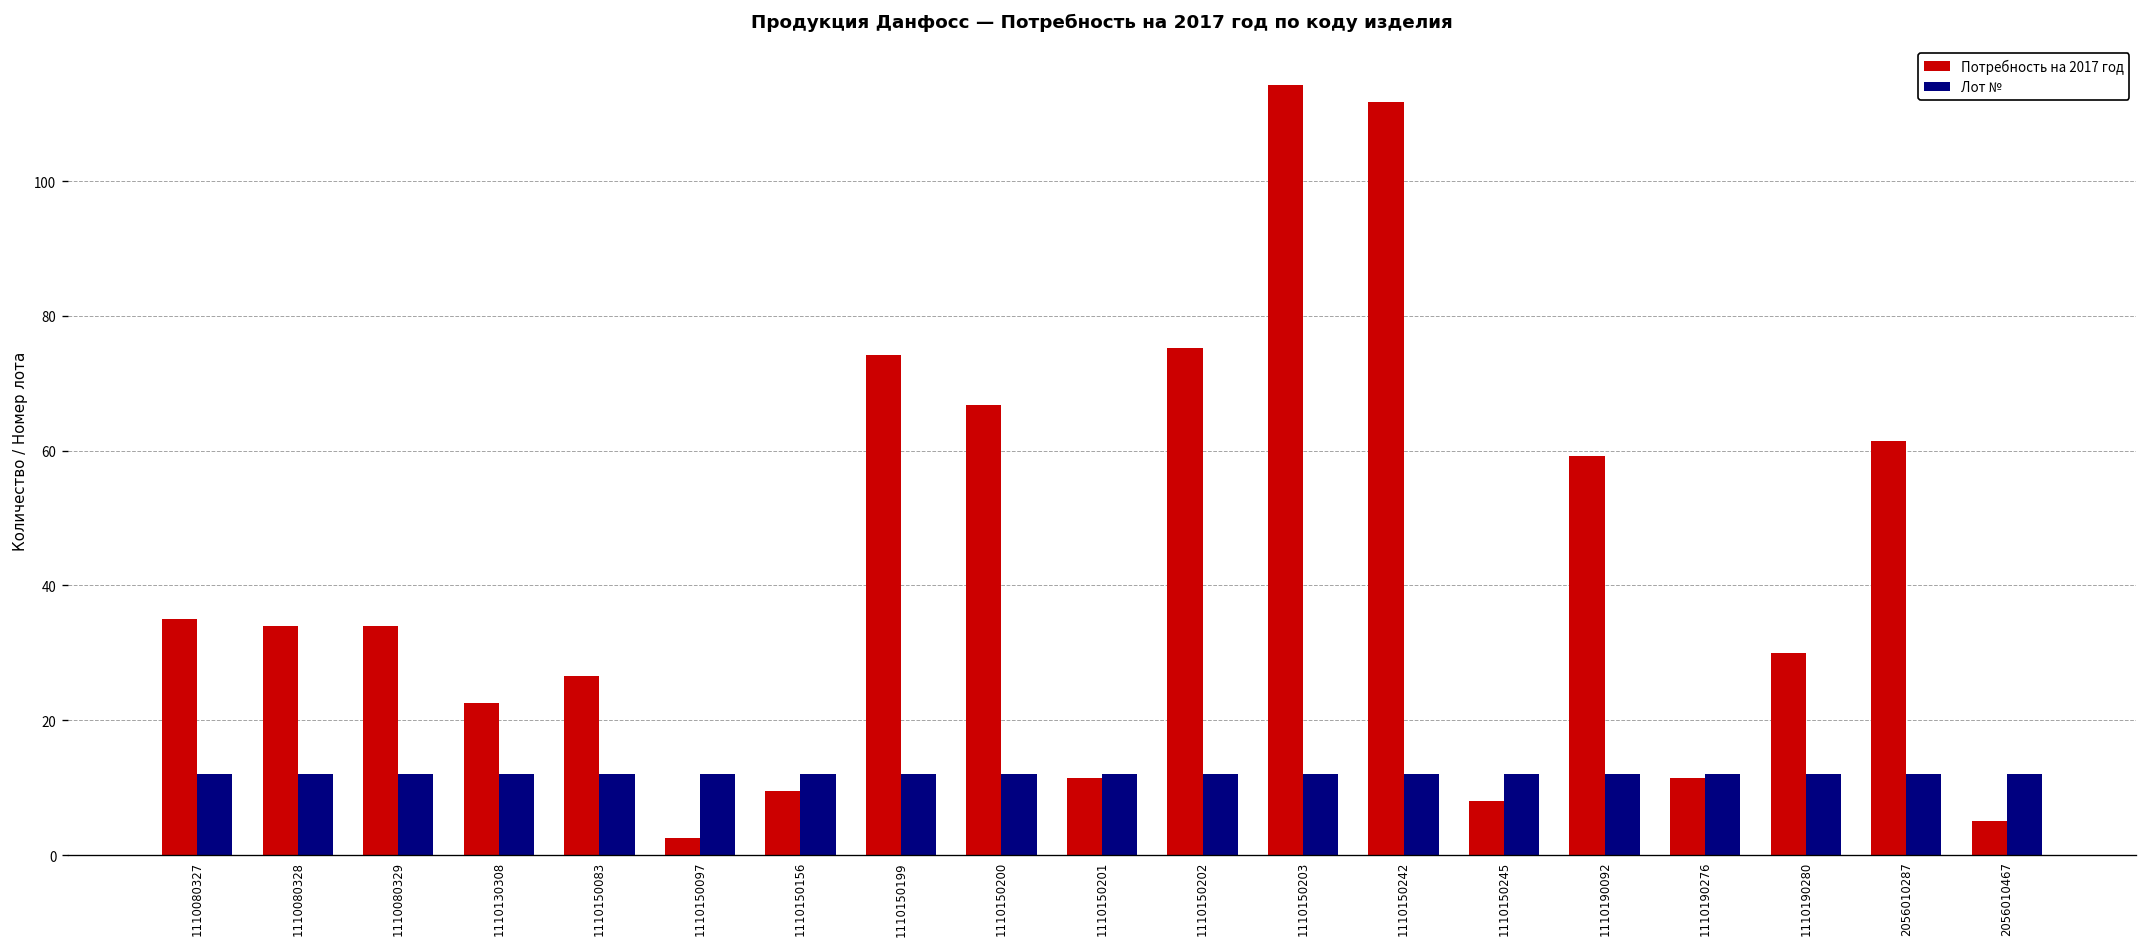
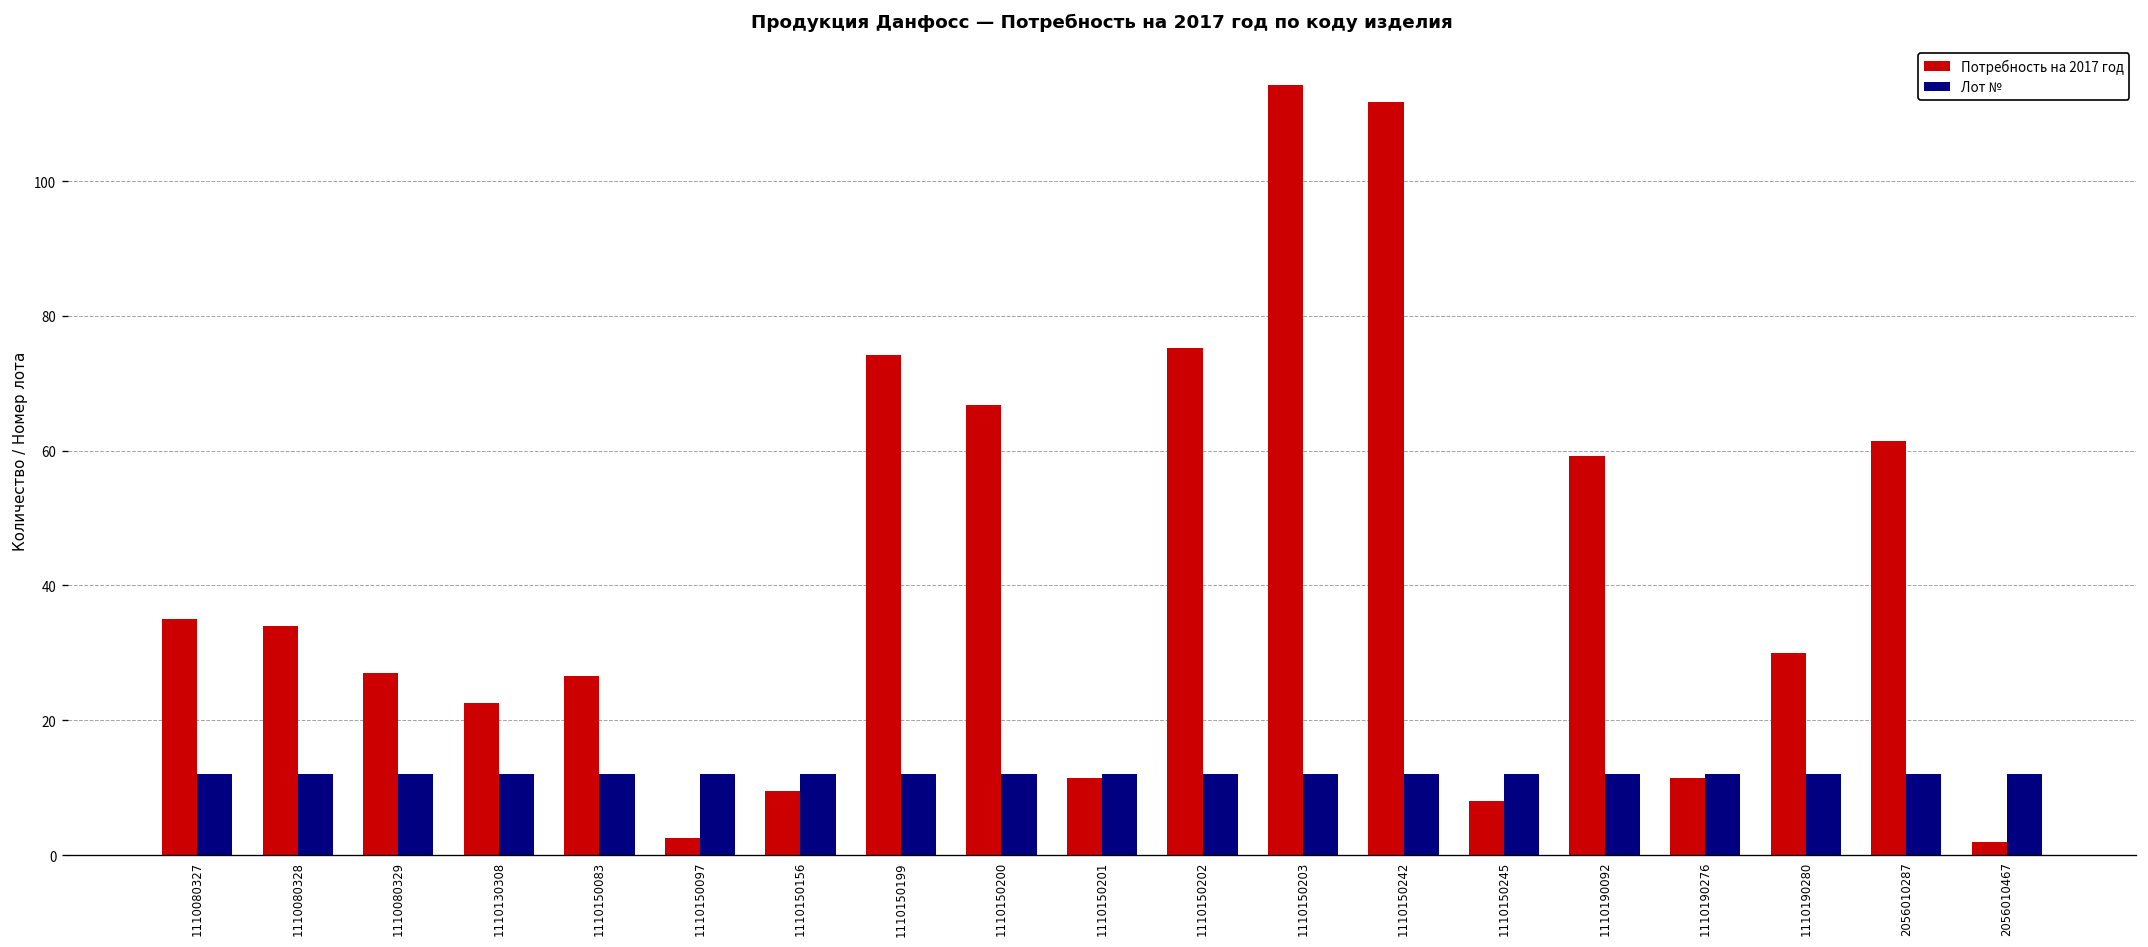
Потребность на 2017 год, 1110080329: 34 -> 27
Потребность на 2017 год, 2056010467: 5 -> 2
